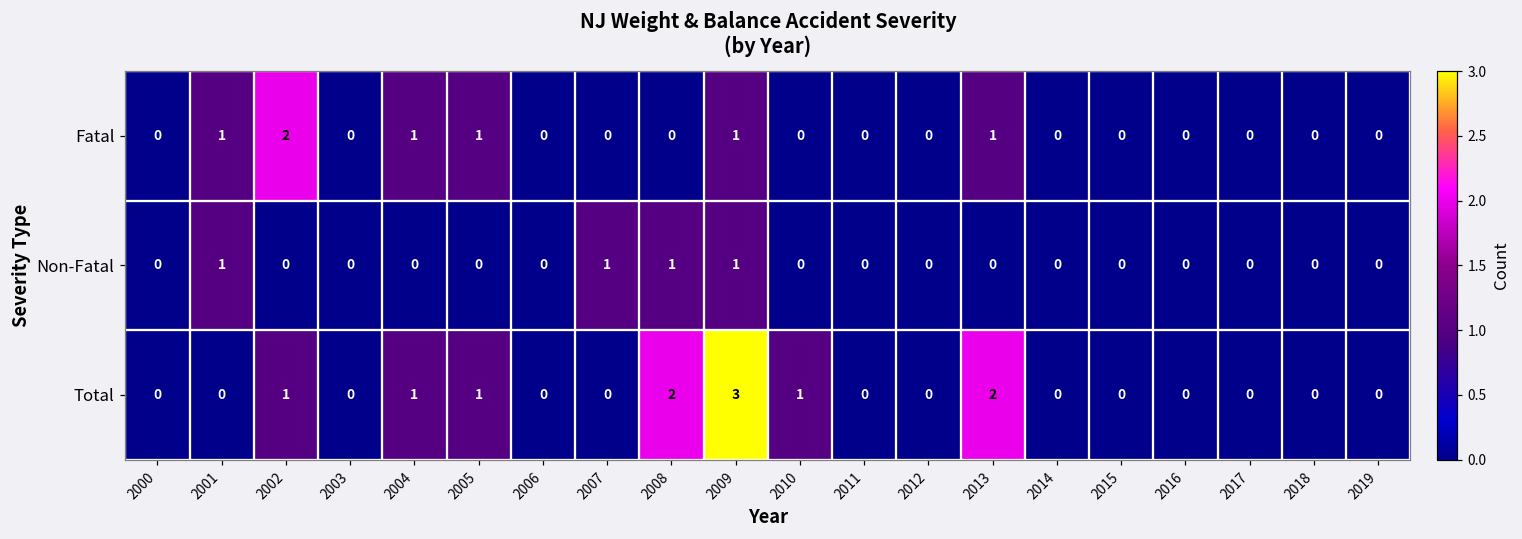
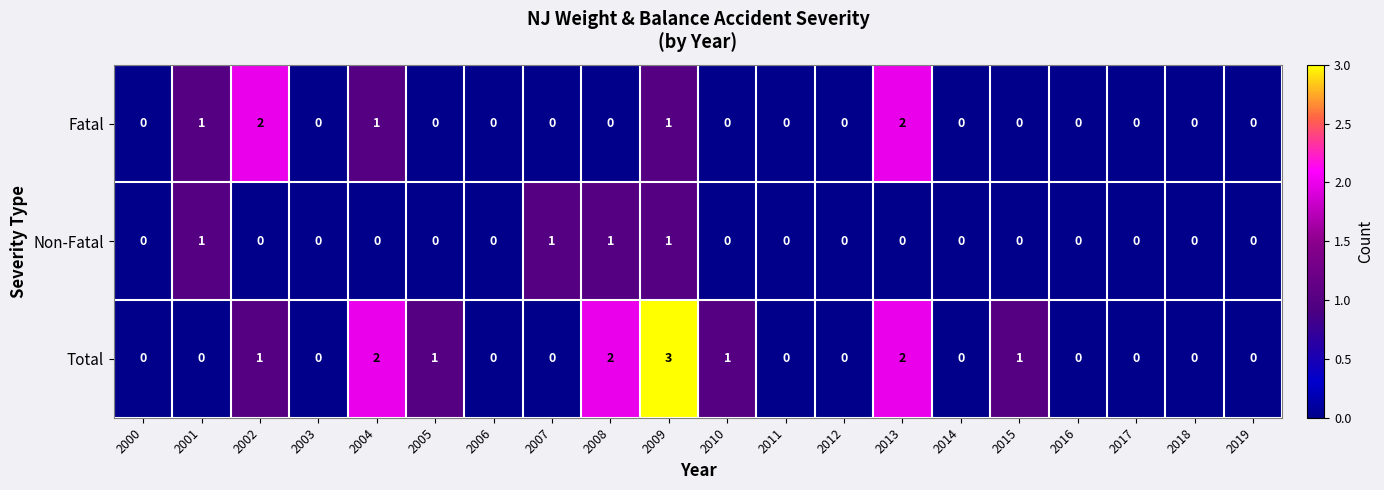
Fatal, 2005: 1 -> 0
Fatal, 2013: 1 -> 2
Total, 2004: 1 -> 2
Total, 2015: 0 -> 1
